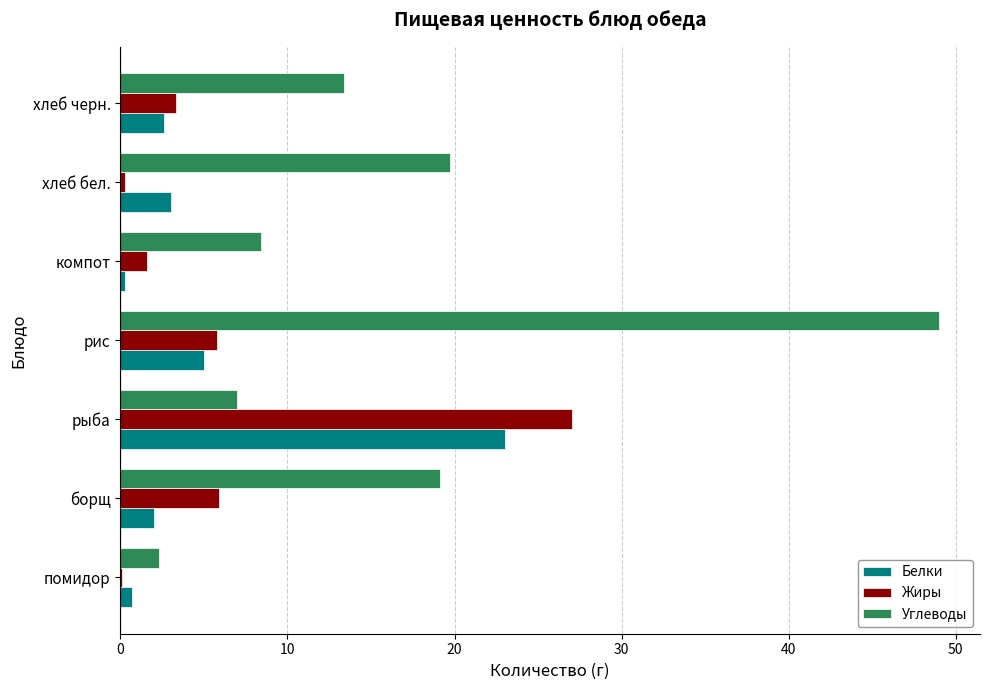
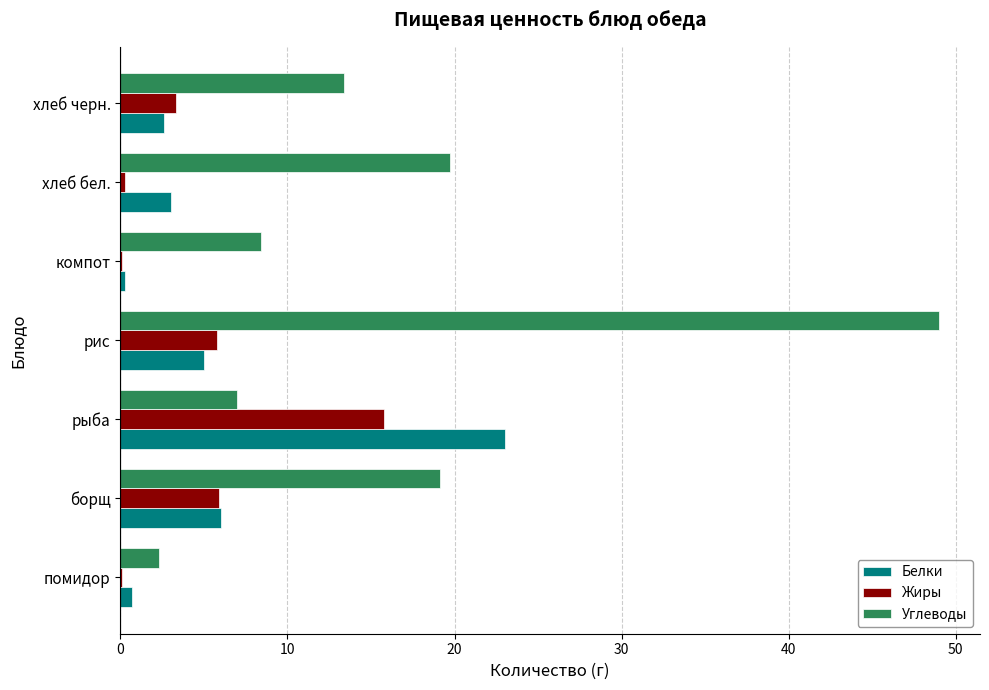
Жиры, компот: 1.6 -> 0.1
Жиры, рыба: 27.0 -> 15.8
Белки, борщ: 2 -> 6
